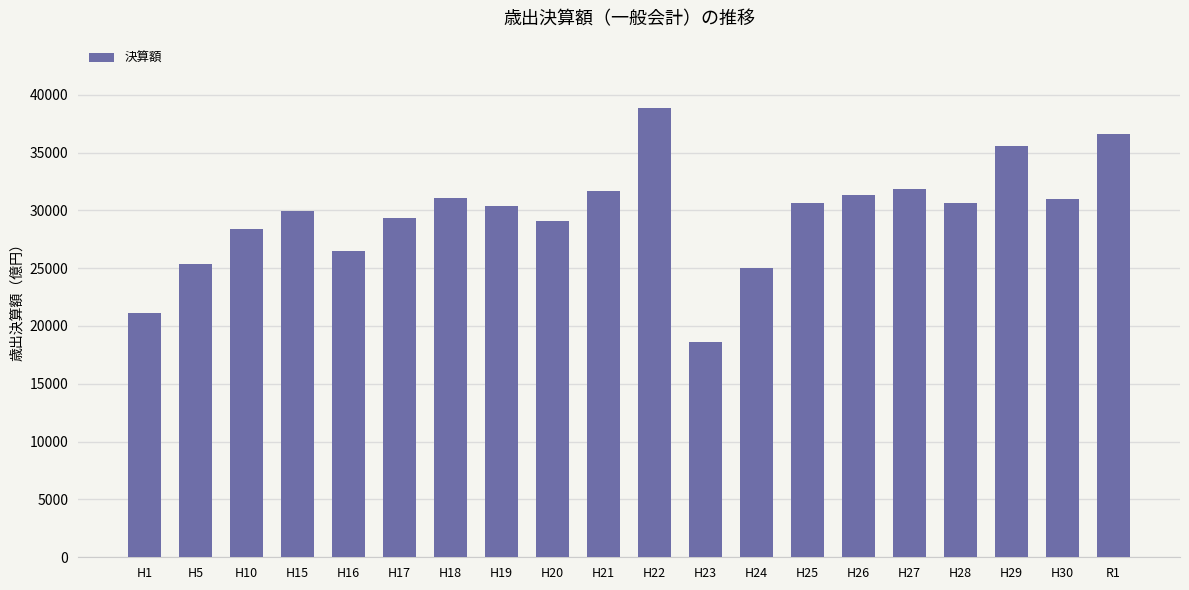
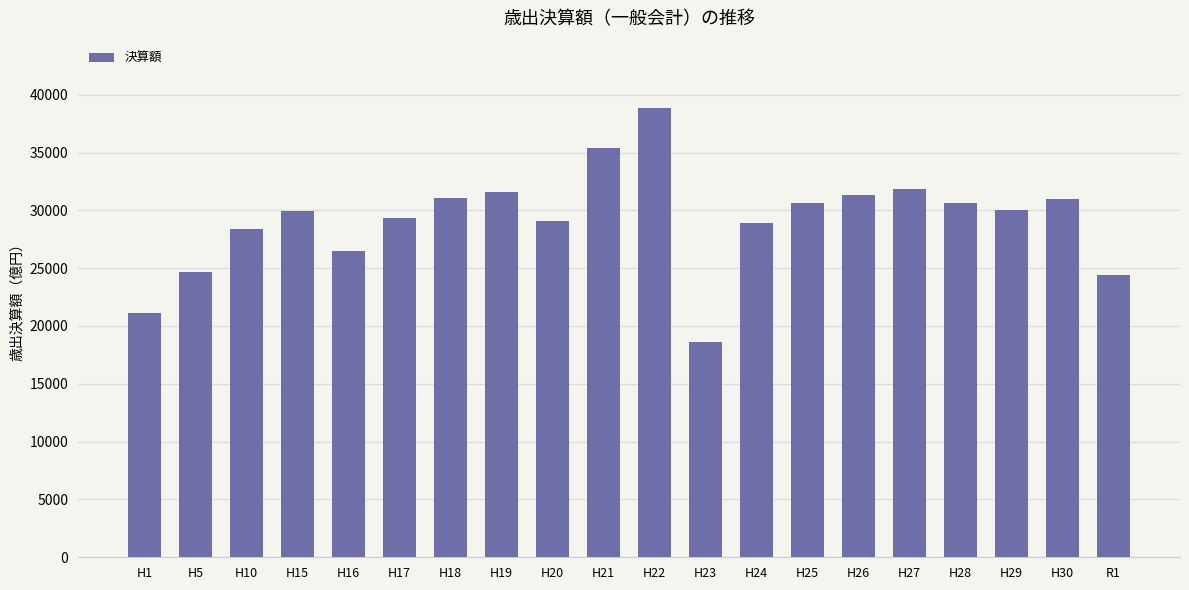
H5: 25400 -> 24700
H19: 30400 -> 31600
H21: 31700 -> 35400
H24: 25000 -> 28900
H29: 35500 -> 30000
R1: 36600 -> 24400
